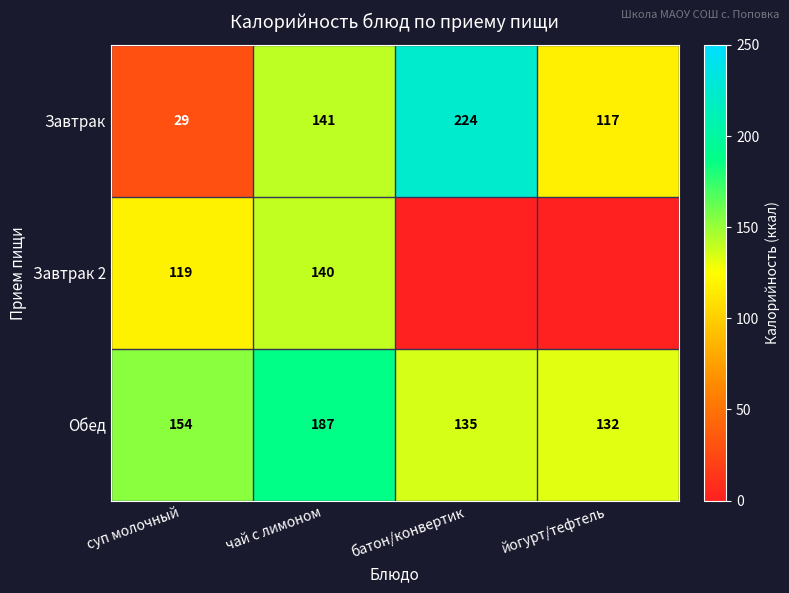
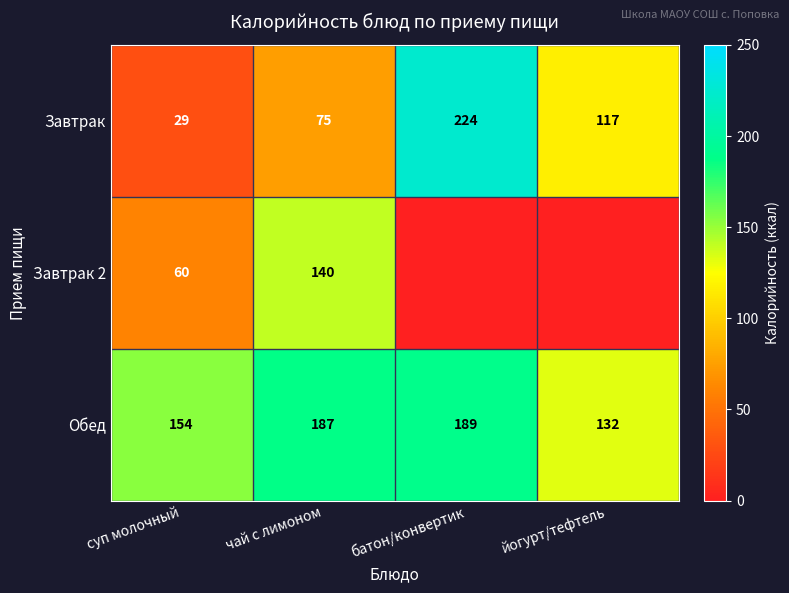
Завтрак, чай с лимоном: 141 -> 75
Завтрак 2, суп молочный: 119 -> 60
Обед, батон/конвертик: 135 -> 189
